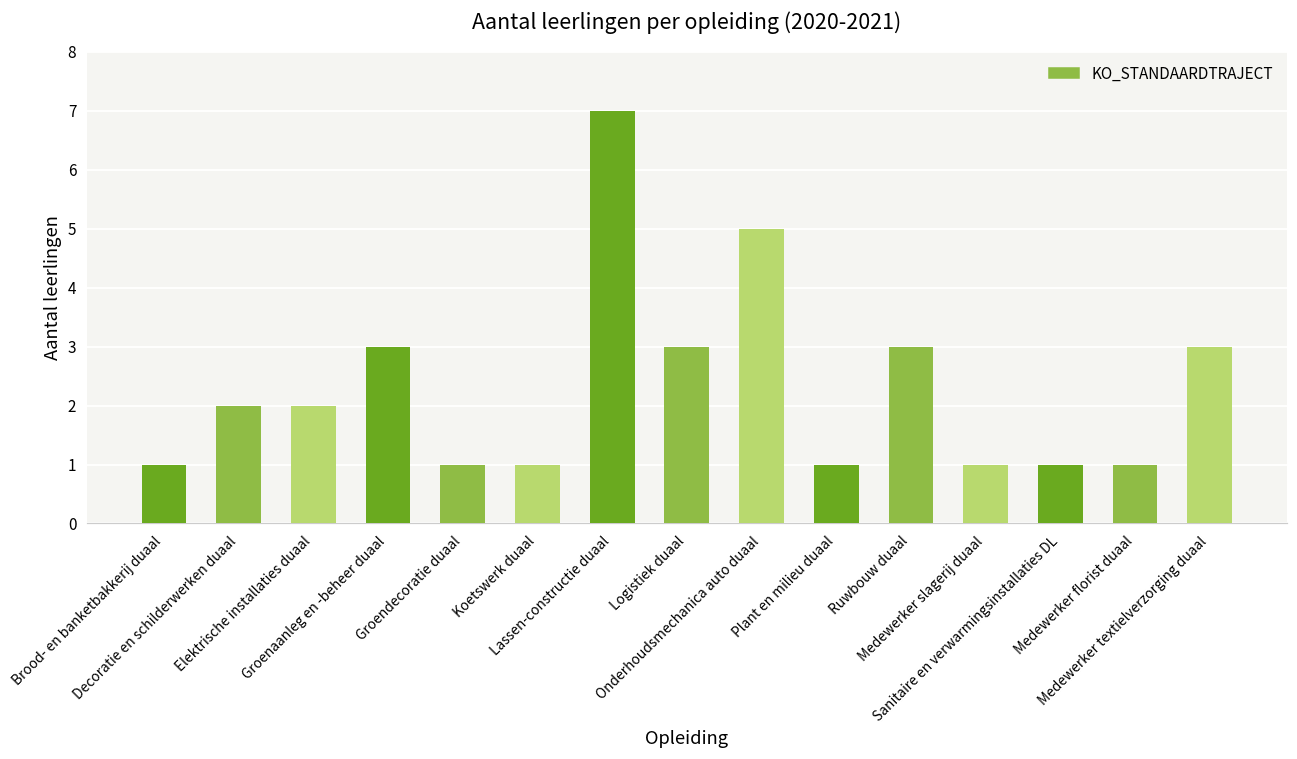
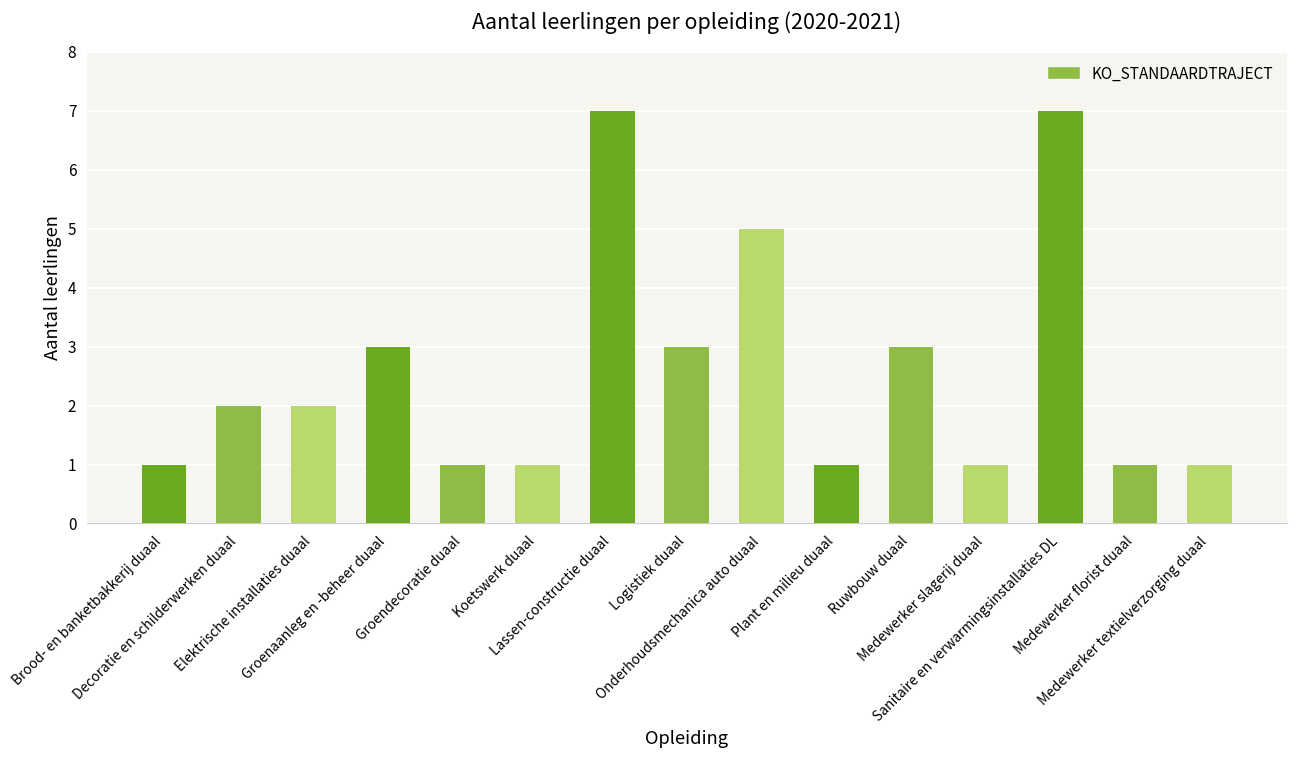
Sanitaire en verwarmingsinstallaties DL: 1 -> 7
Medewerker textielverzorging duaal: 3 -> 1
